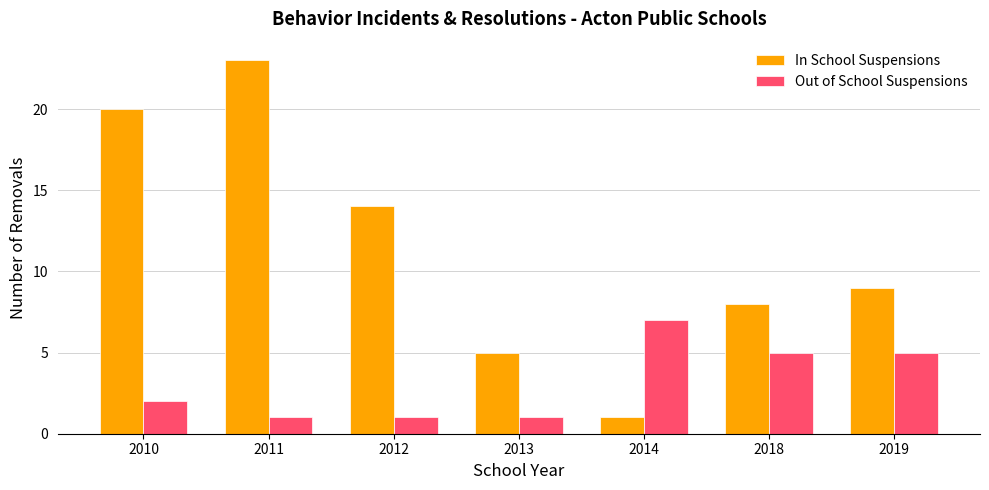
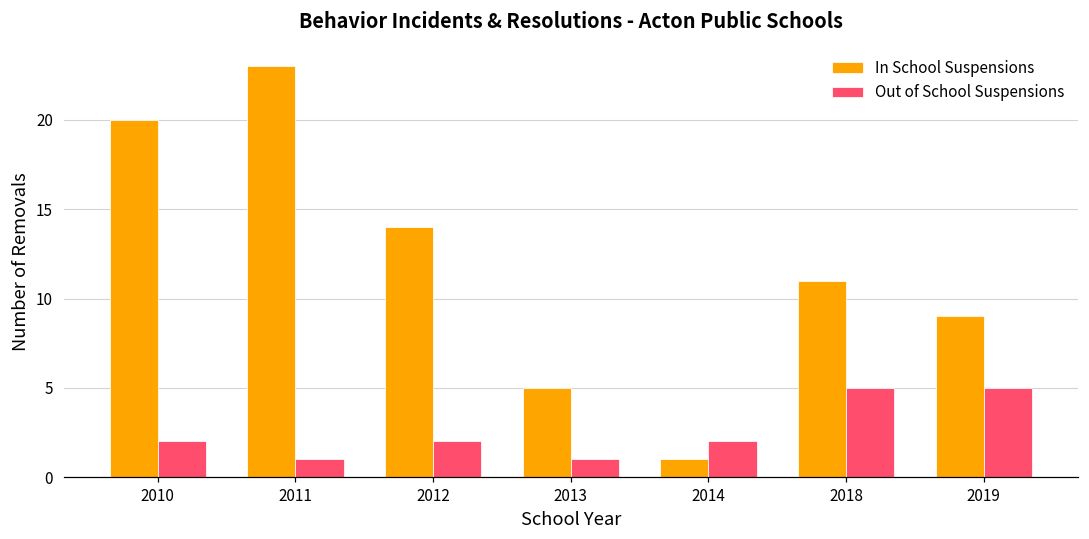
Out of School Suspensions, 2012: 1 -> 2
Out of School Suspensions, 2014: 7 -> 2
In School Suspensions, 2018: 8 -> 11
